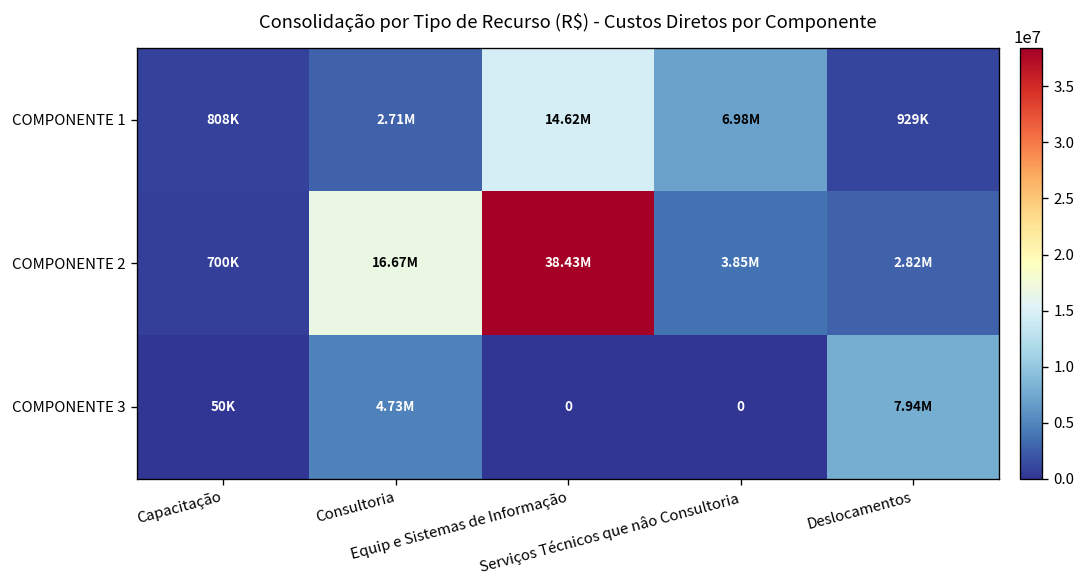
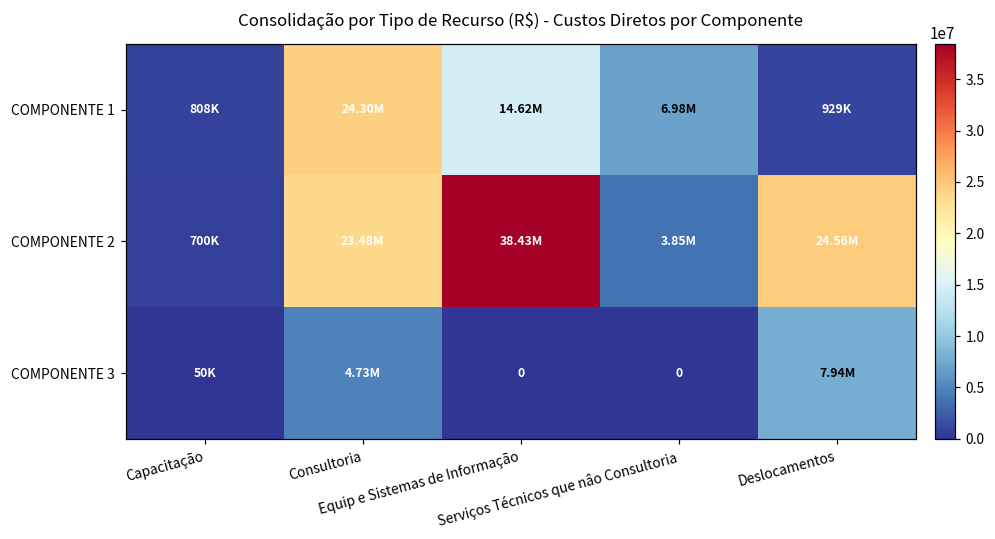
COMPONENTE 1, Consultoria: 2.71M -> 24.30M
COMPONENTE 2, Consultoria: 16.67M -> 23.48M
COMPONENTE 2, Deslocamentos: 2.82M -> 24.56M
